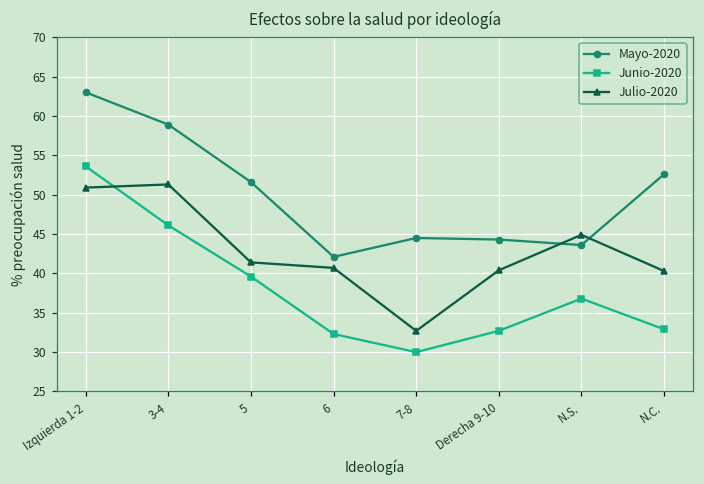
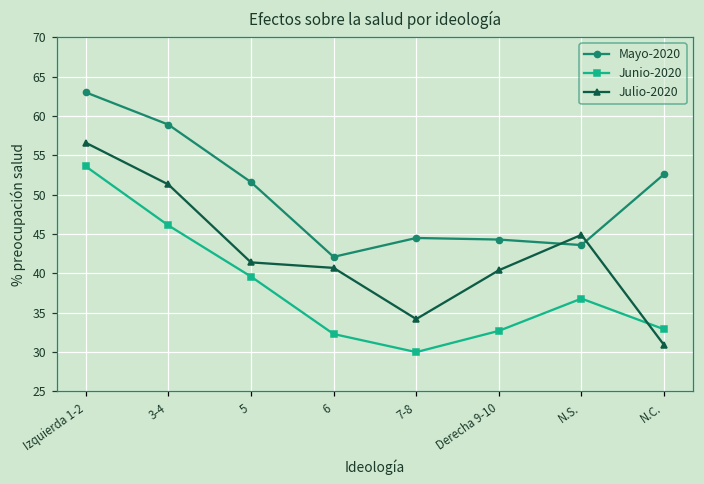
Julio-2020, Izquierda 1-2: 51 -> 57
Julio-2020, 7-8: 33 -> 34
Julio-2020, N.C.: 40 -> 31
